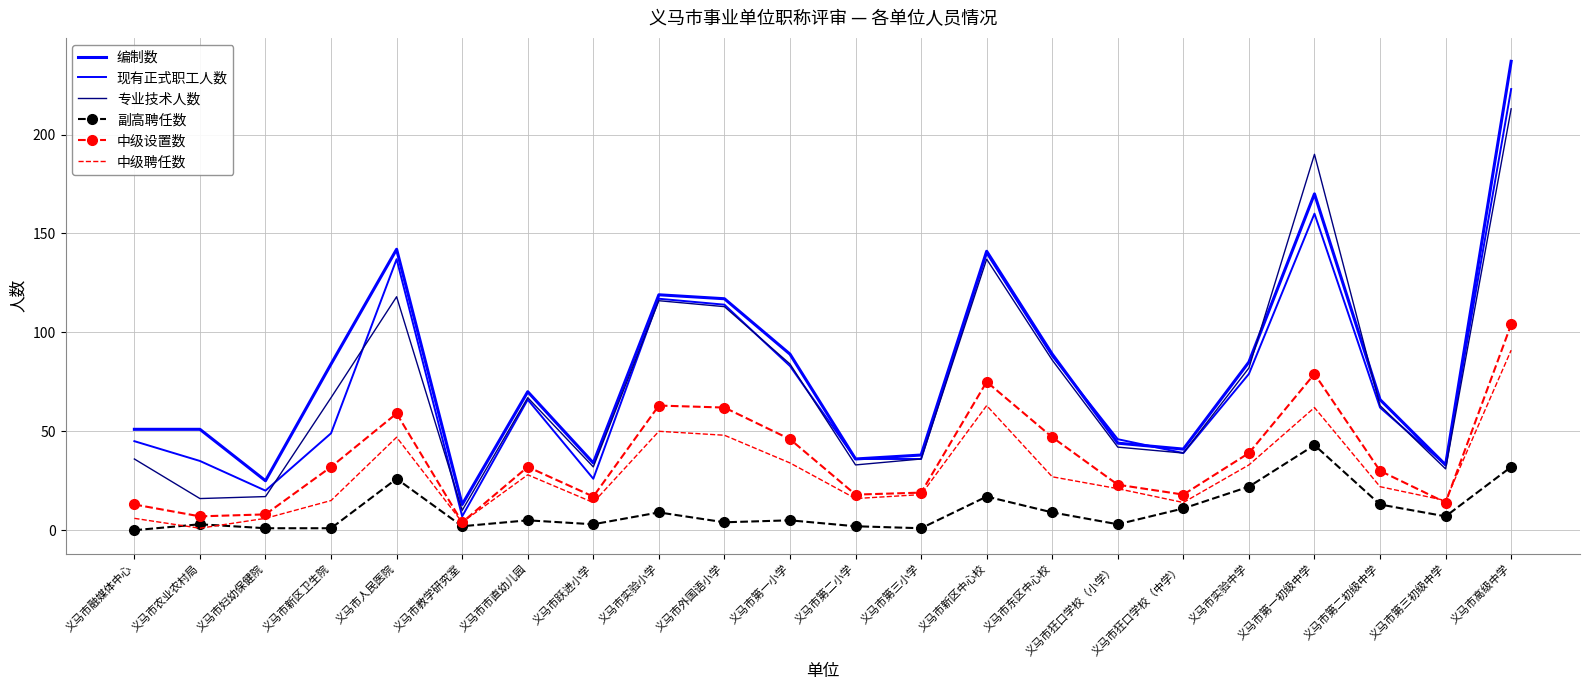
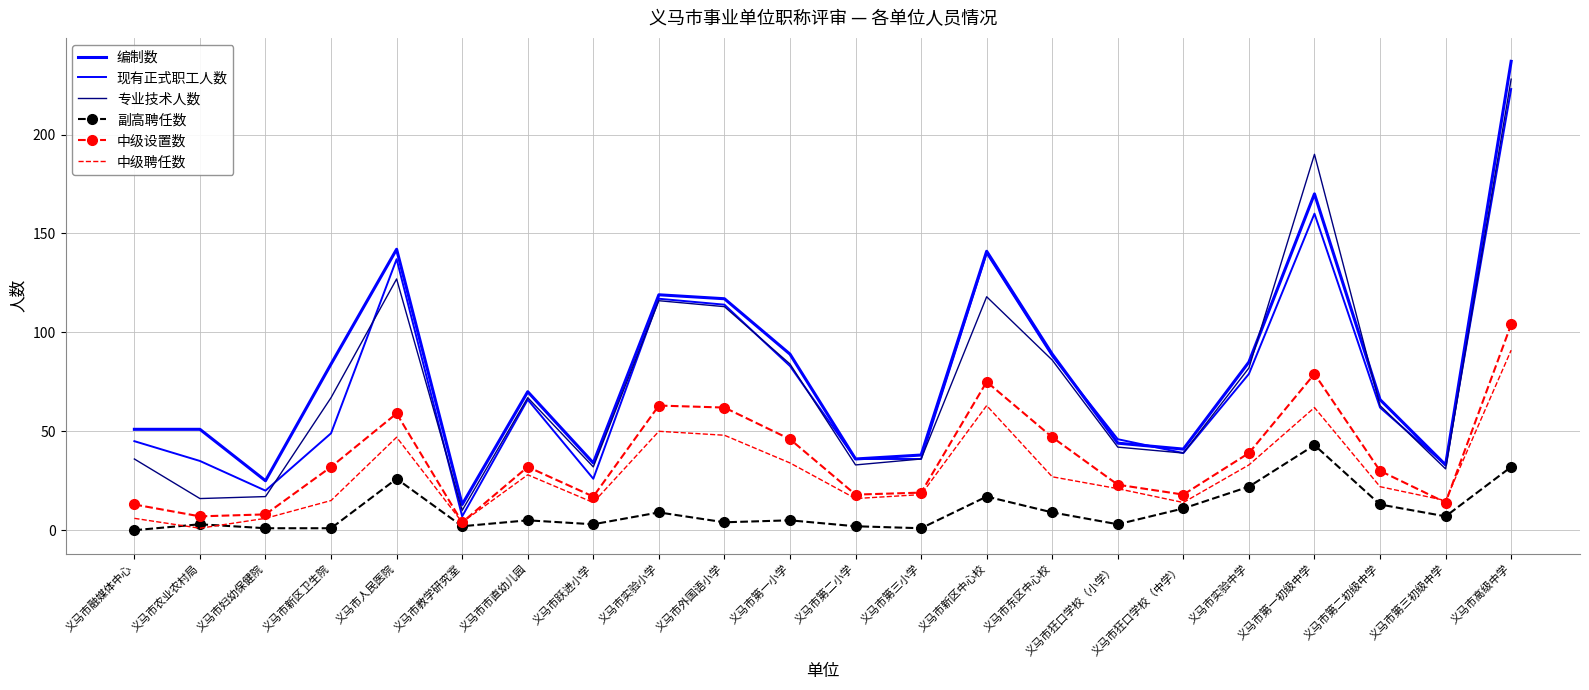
专业技术人数, 义马市人民医院: 118 -> 127
专业技术人数, 义马市新区中心校: 137 -> 118
专业技术人数, 义马市高级中学: 213 -> 228
